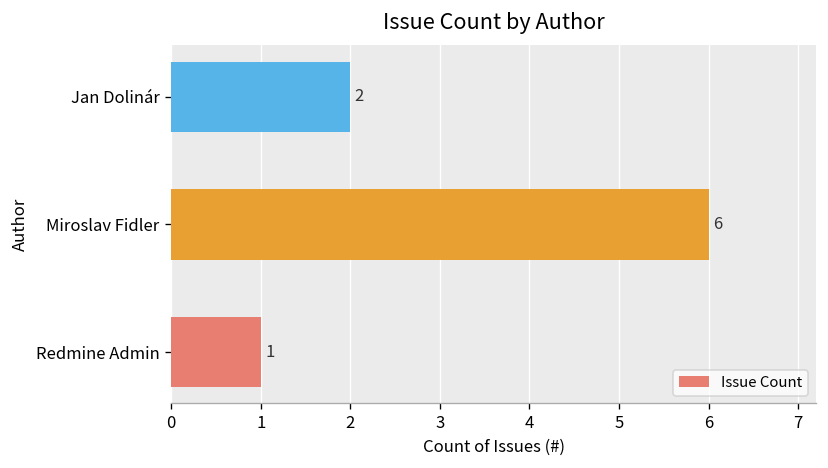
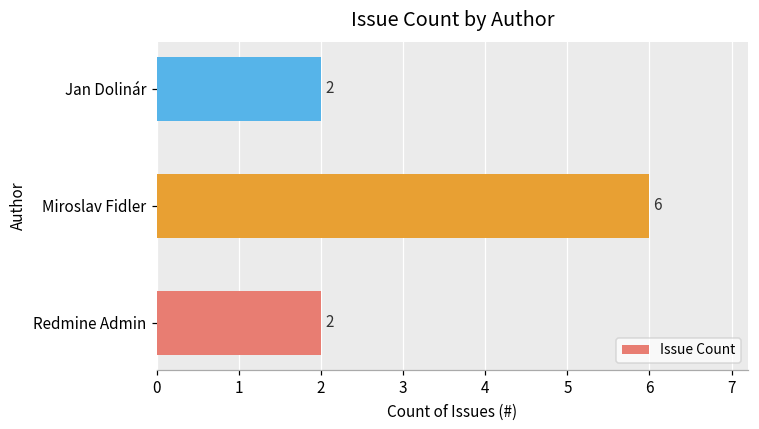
Redmine Admin: 1 -> 2
